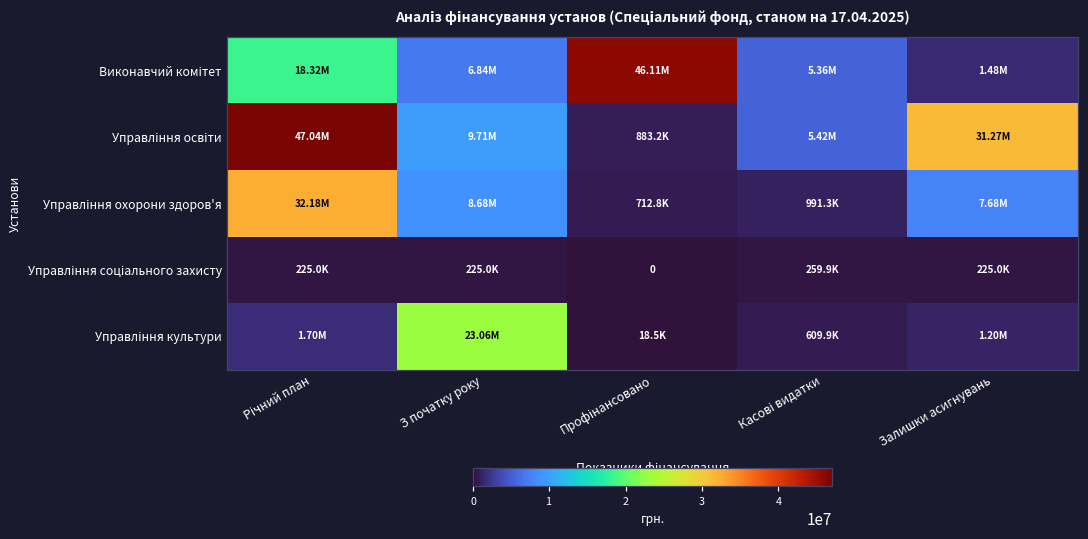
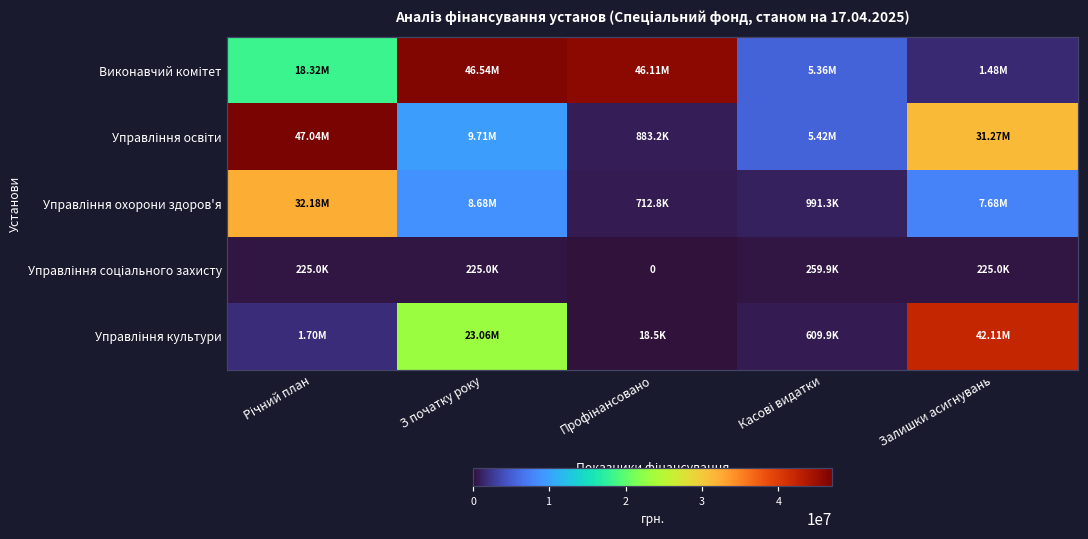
Виконавчий комітет, З початку року: 6.84M -> 46.54M
Управління культури, Залишки асигнувань: 1.20M -> 42.11M
